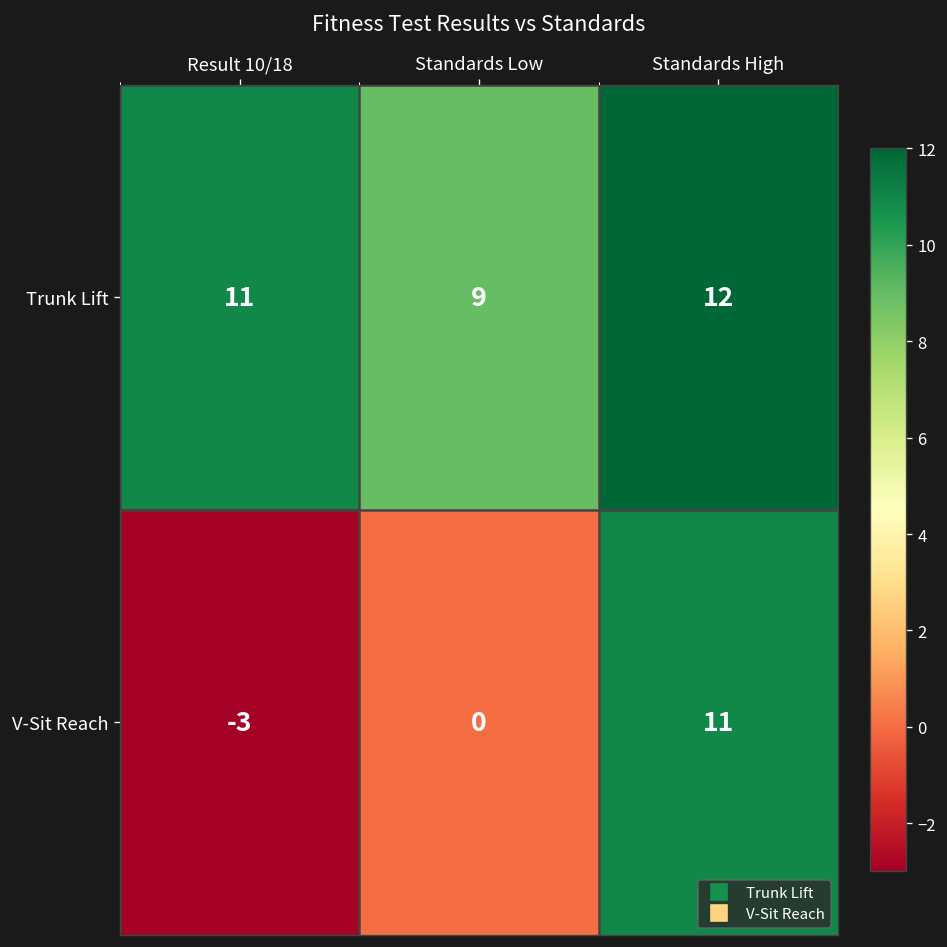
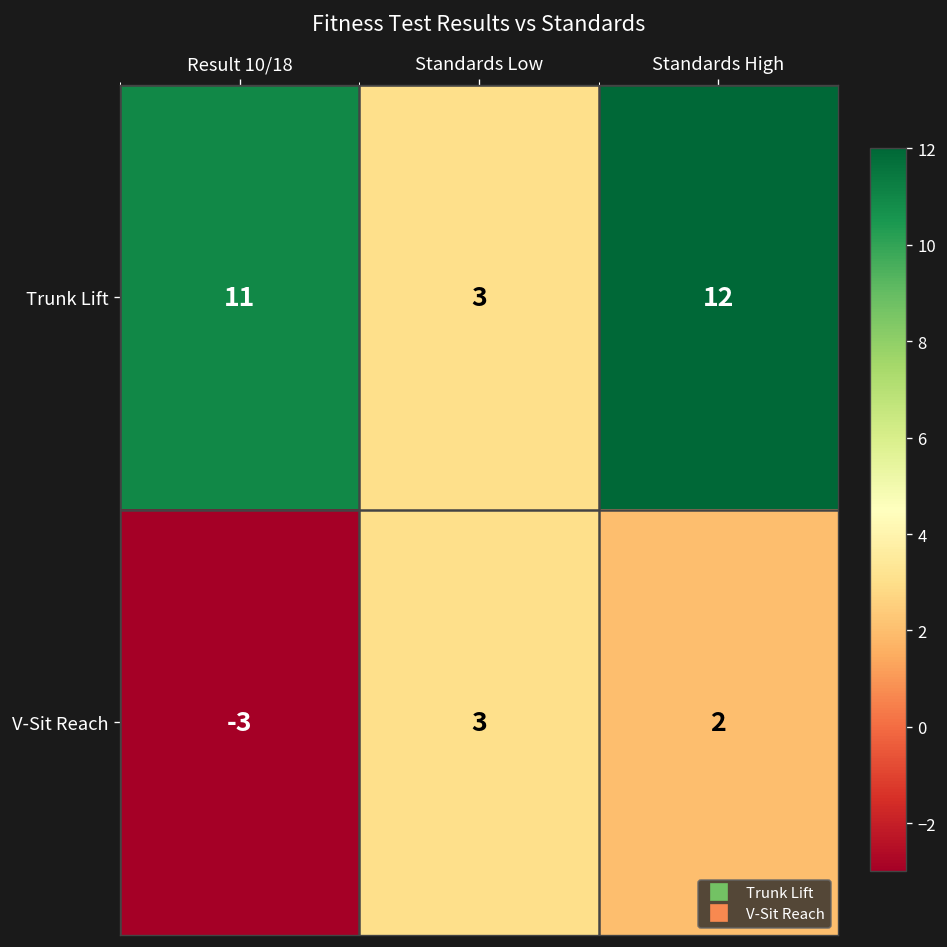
Trunk Lift, Standards Low: 9 -> 3
V-Sit Reach, Standards Low: 0 -> 3
V-Sit Reach, Standards High: 11 -> 2
